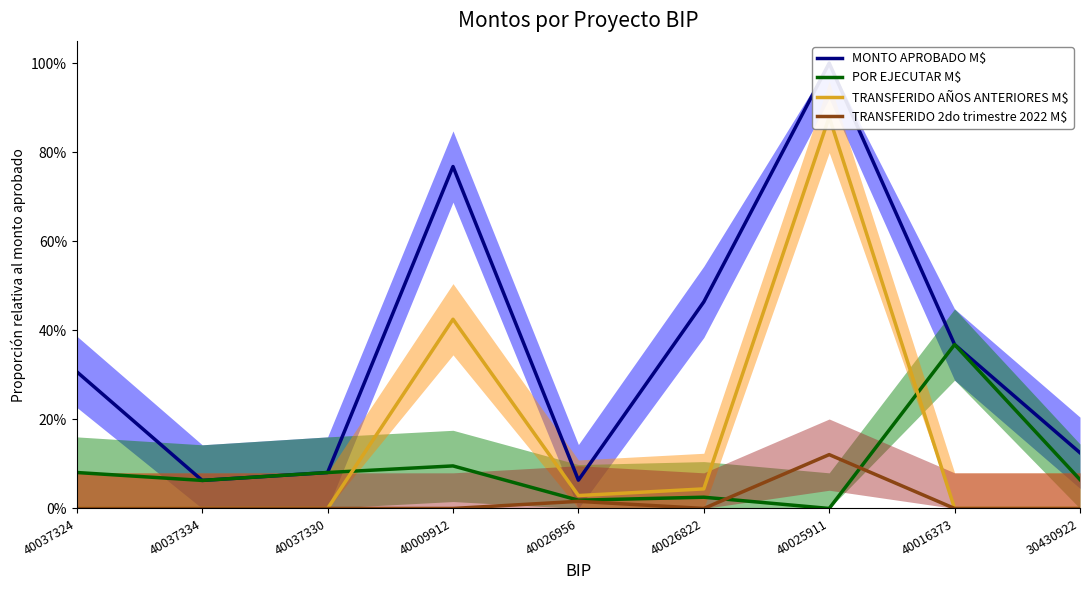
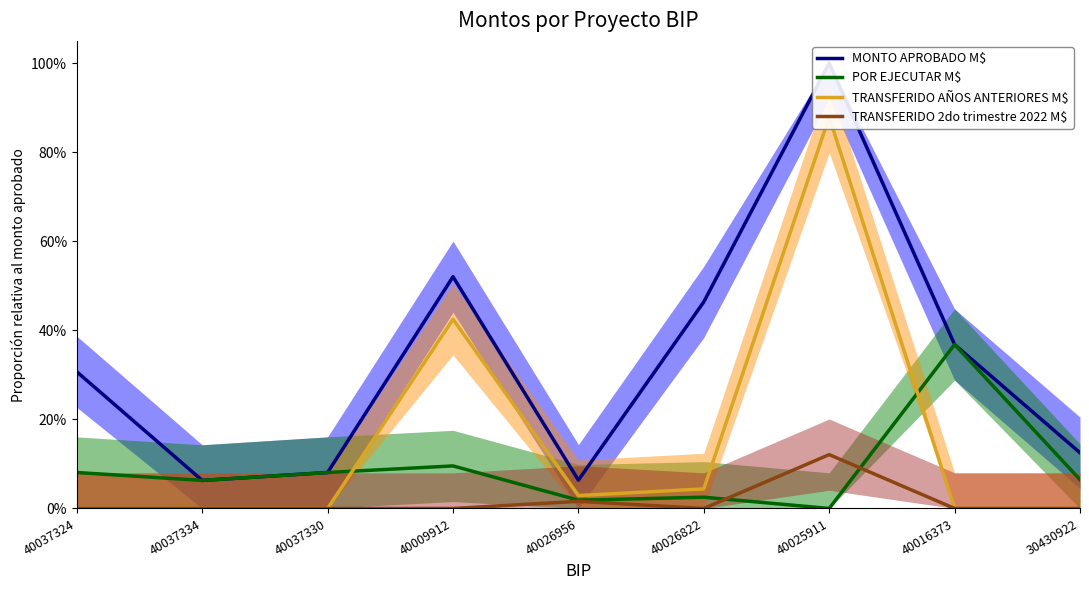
MONTO APROBADO M$, 40009912: 77% -> 52%
